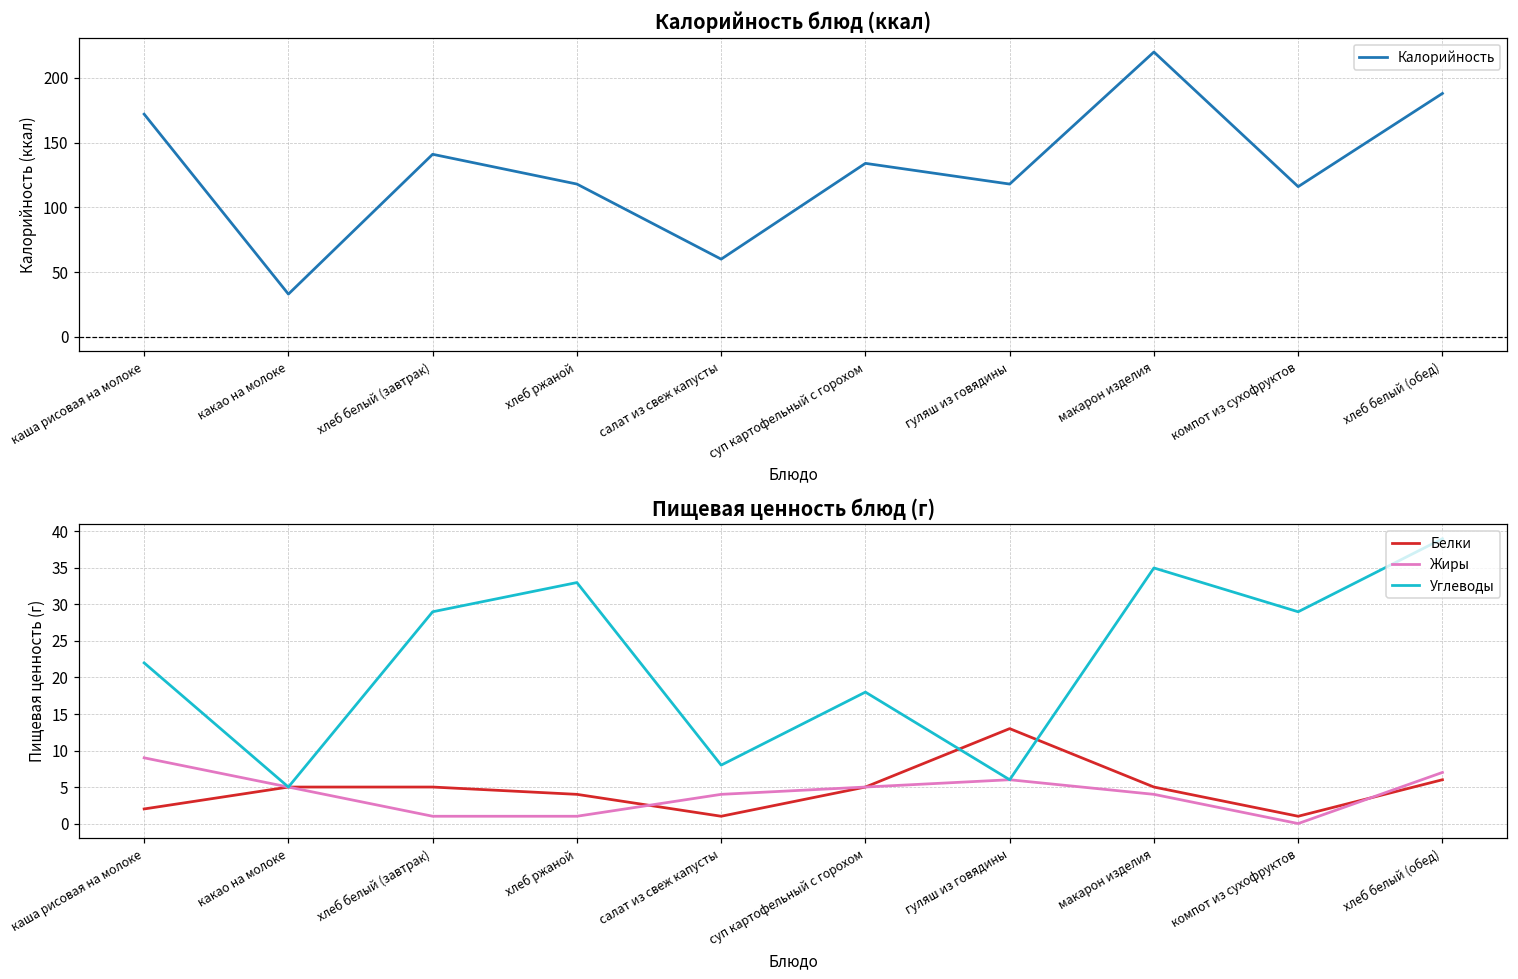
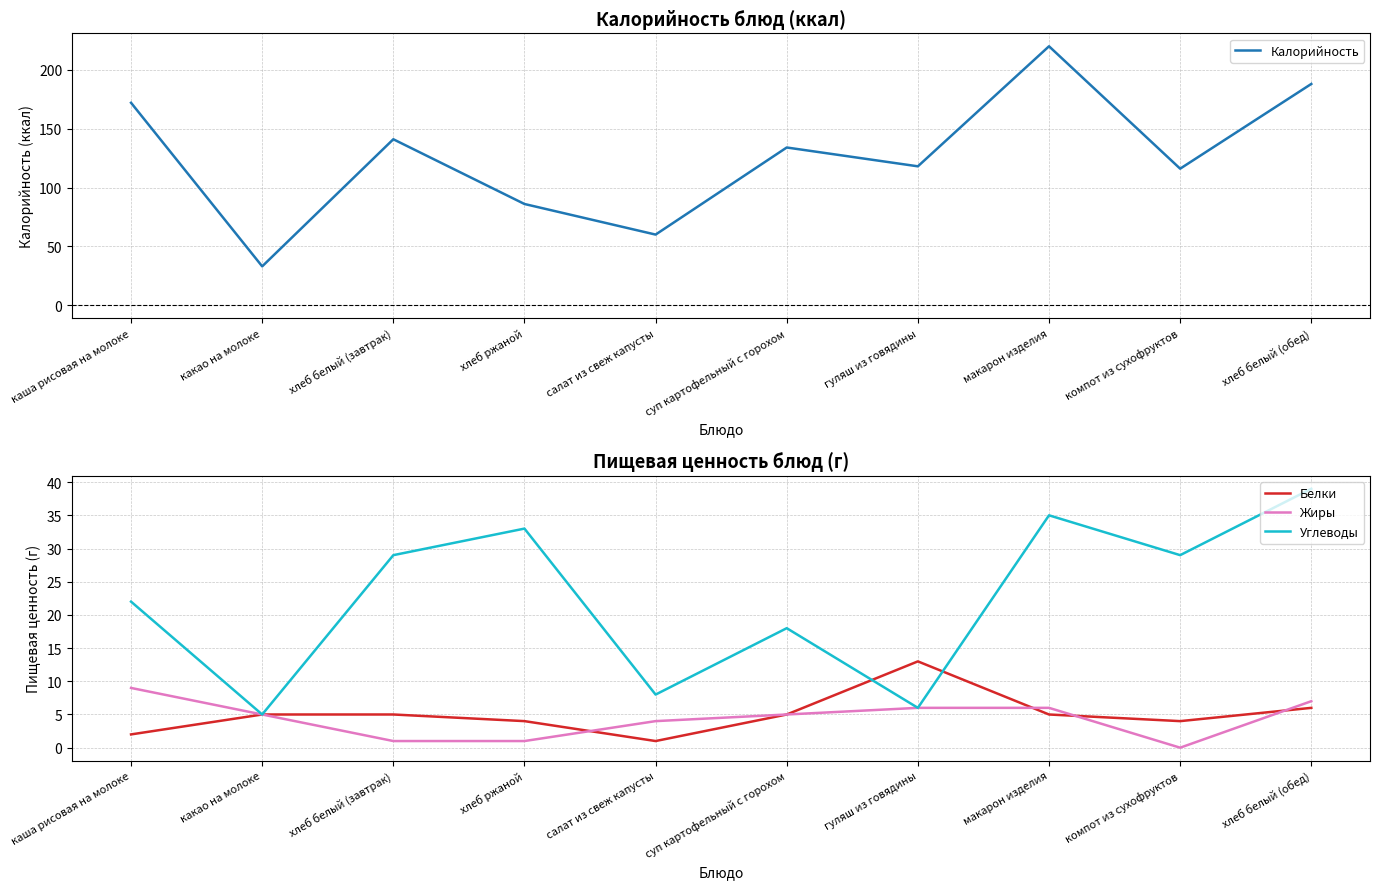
Калорийность блюд (ккал), хлеб ржаной: 118 -> 86
Пищевая ценность блюд (г), Жиры, макарон изделия: 4 -> 6
Пищевая ценность блюд (г), Белки, компот из сухофруктов: 1 -> 4
